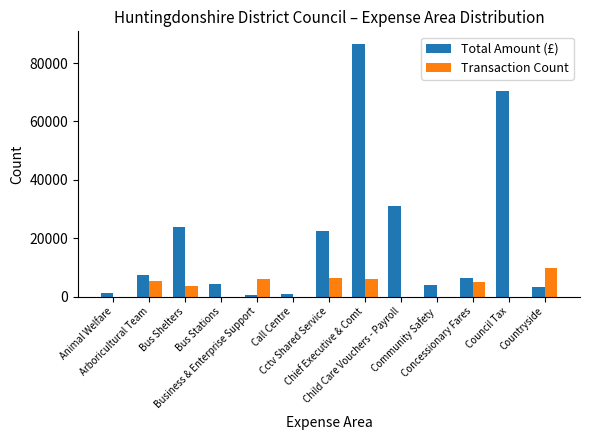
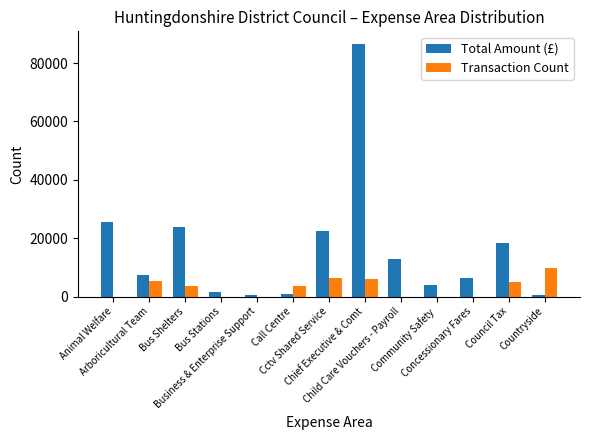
Total Amount (£), Animal Welfare: 1000 -> 26000
Total Amount (£), Bus Stations: 4000 -> 1000
Transaction Count, Business & Enterprise Support: 6000 -> 0
Transaction Count, Call Centre: 0 -> 4000
Total Amount (£), Child Care Vouchers - Payroll: 31000 -> 13000
Transaction Count, Concessionary Fares: 5000 -> 0
Total Amount (£), Council Tax: 70000 -> 18000
Transaction Count, Council Tax: 0 -> 5000
Total Amount (£), Countryside: 3000 -> 0
